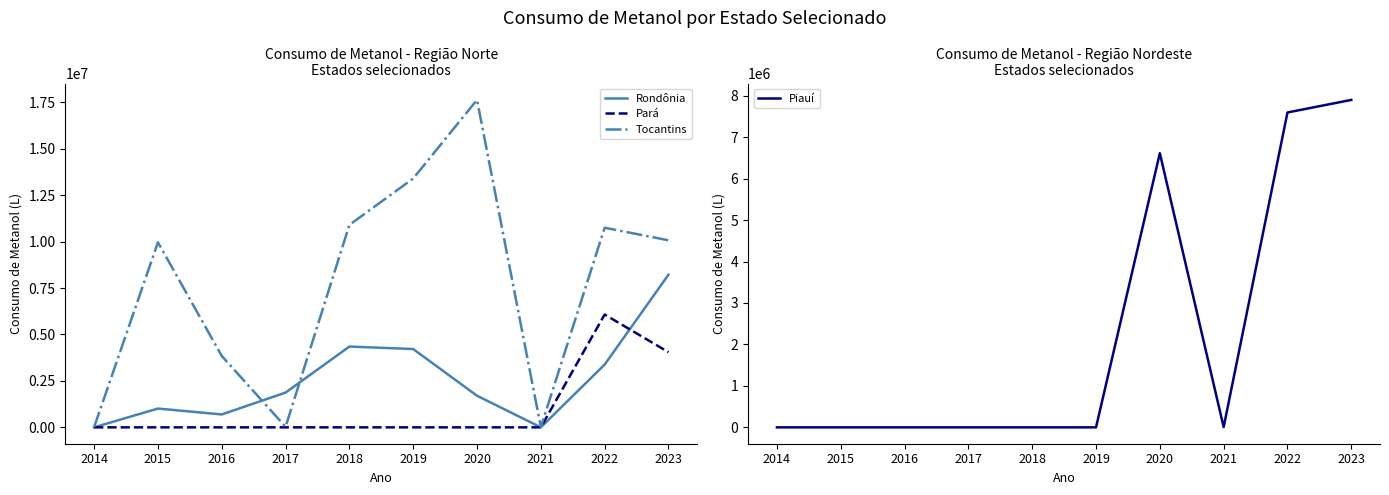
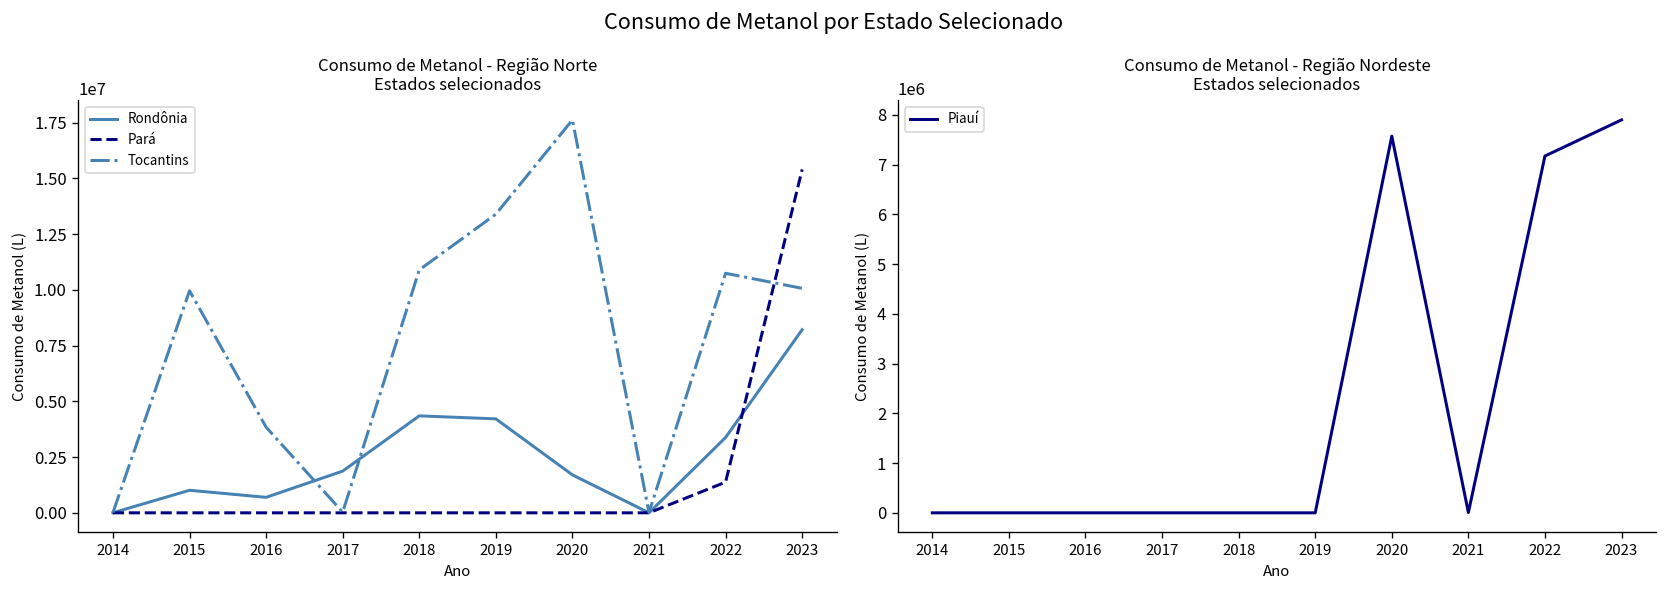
Consumo de Metanol - Região Norte Estados selecionados, Pará, 2022: 6100000 -> 1400000
Consumo de Metanol - Região Norte Estados selecionados, Pará, 2023: 4000000 -> 15400000
Consumo de Metanol - Região Nordeste Estados selecionados, 2020: 6600000 -> 7600000
Consumo de Metanol - Região Nordeste Estados selecionados, 2022: 7600000 -> 7200000
